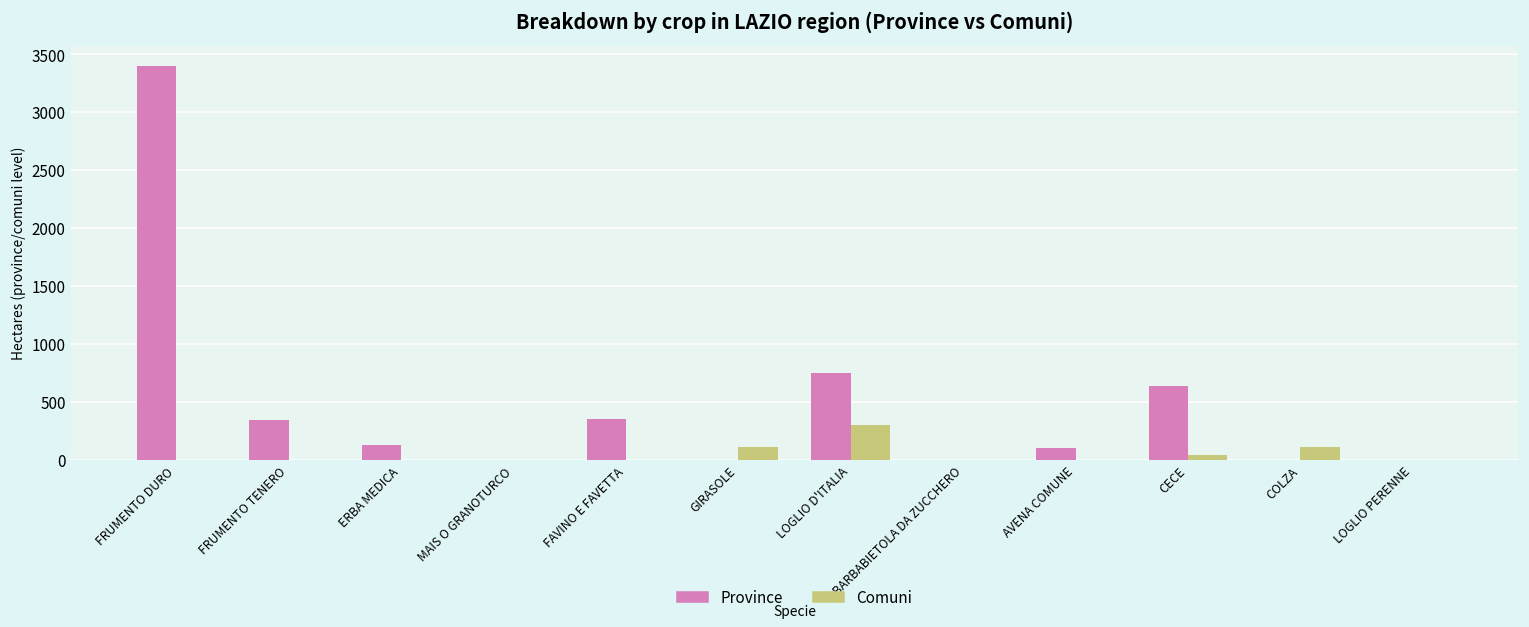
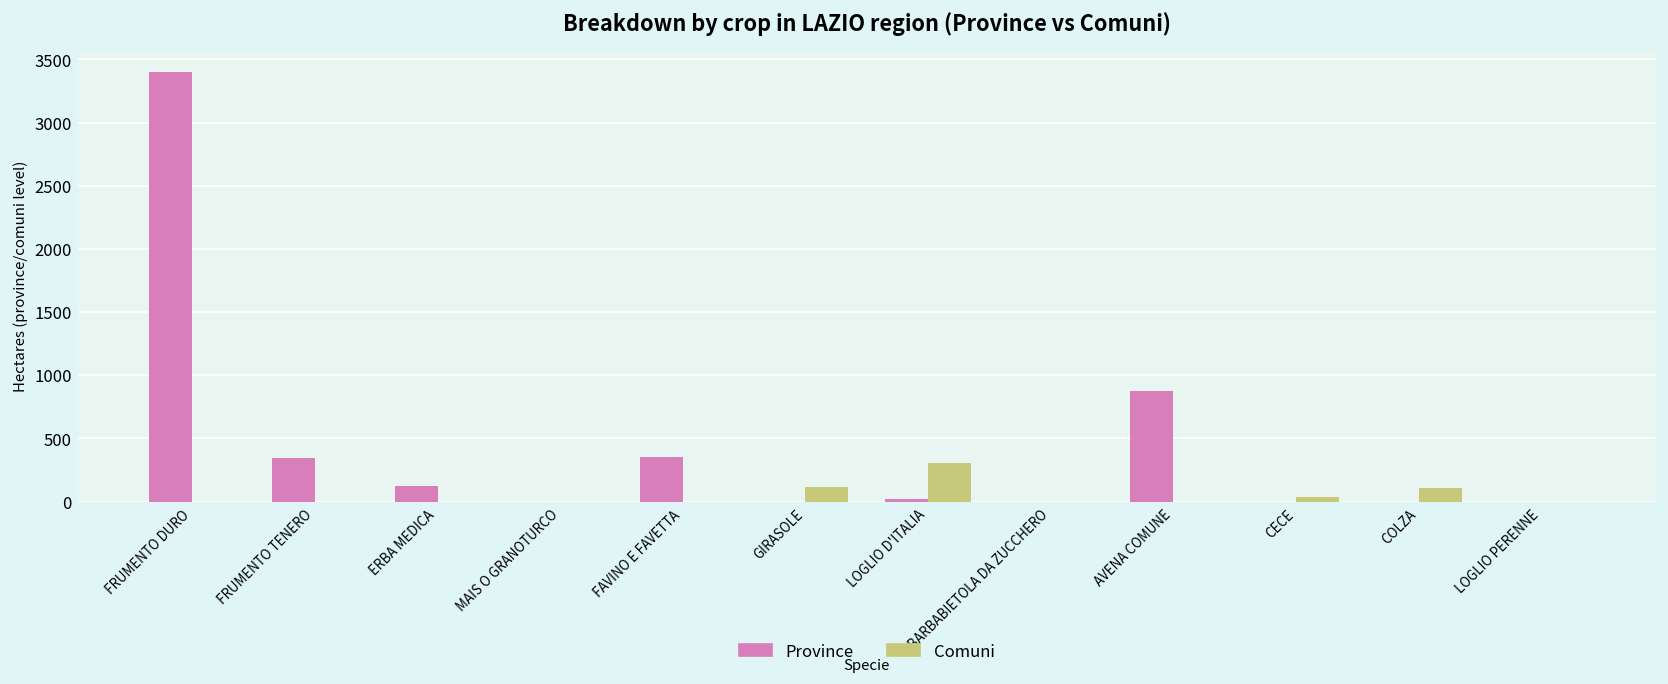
Province, LOGLIO D'ITALIA: 750 -> 20
Province, AVENA COMUNE: 110 -> 870
Province, CECE: 640 -> 0
